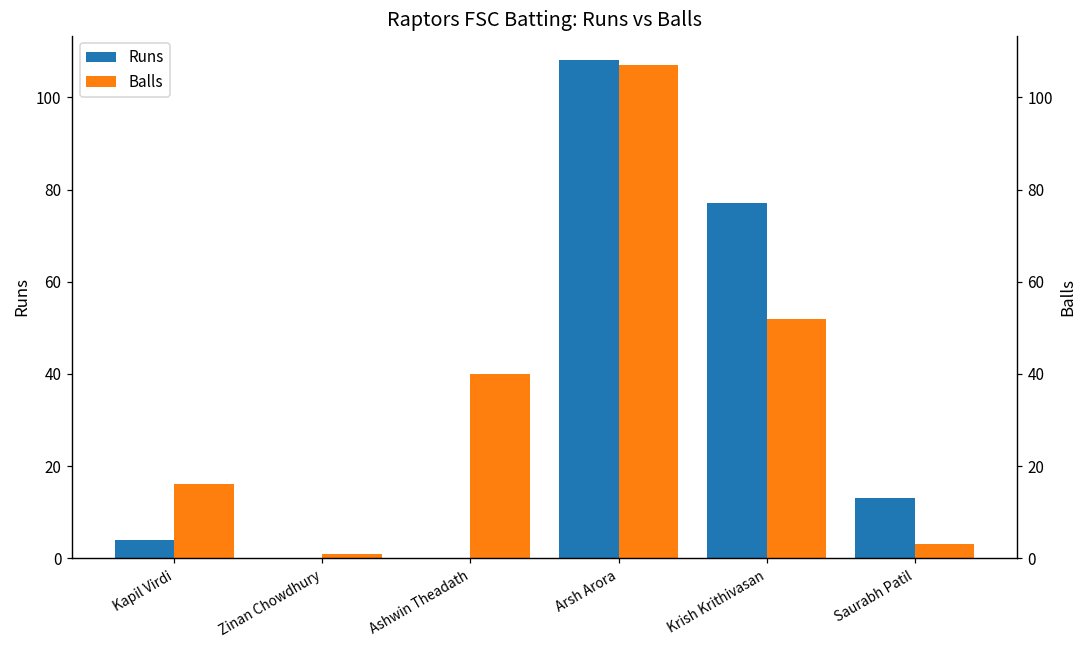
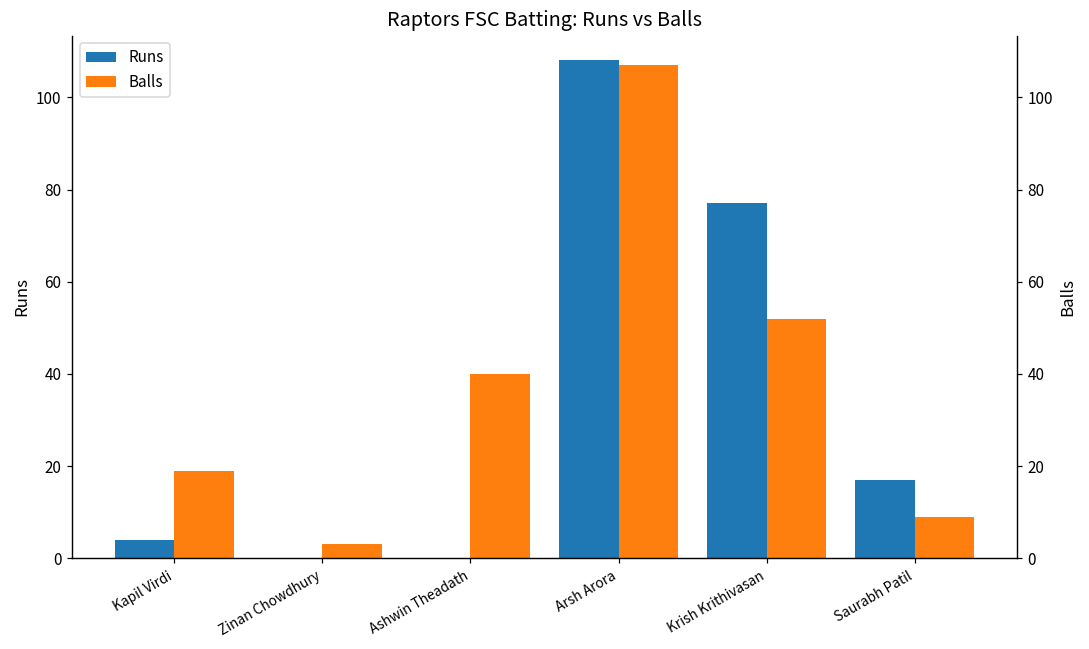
Balls, Kapil Virdi: 16 -> 19
Balls, Zinan Chowdhury: 1 -> 3
Runs, Saurabh Patil: 13 -> 17
Balls, Saurabh Patil: 3 -> 9
